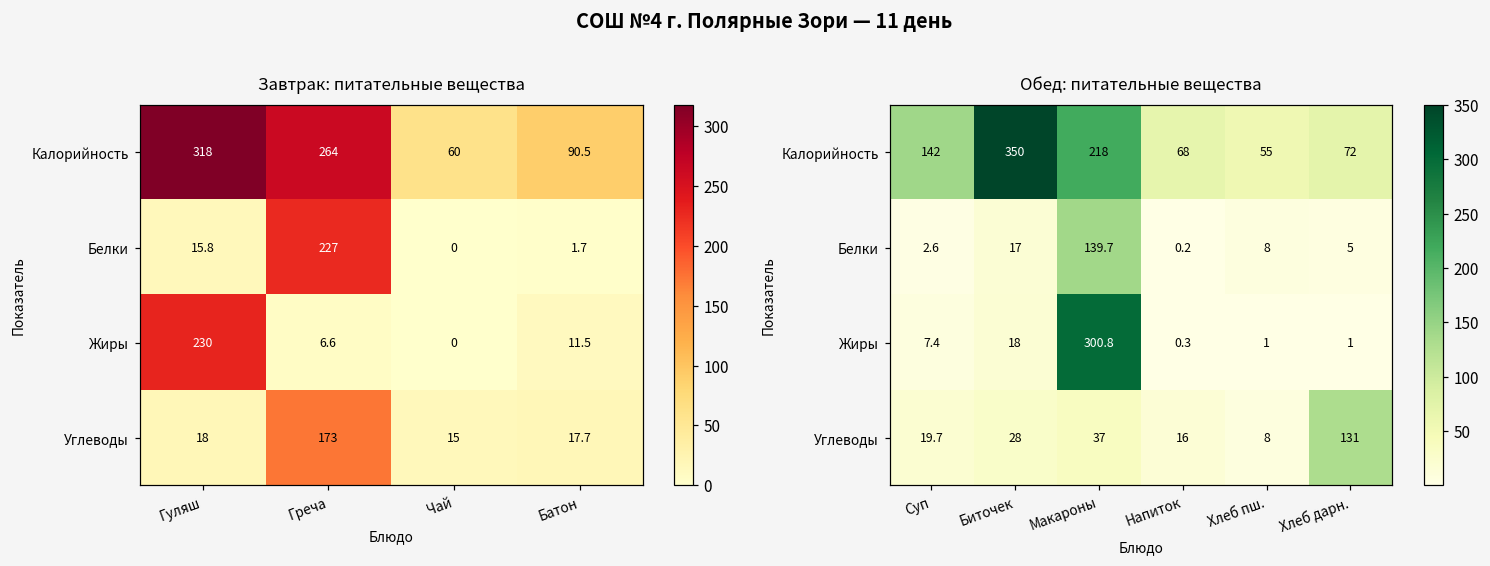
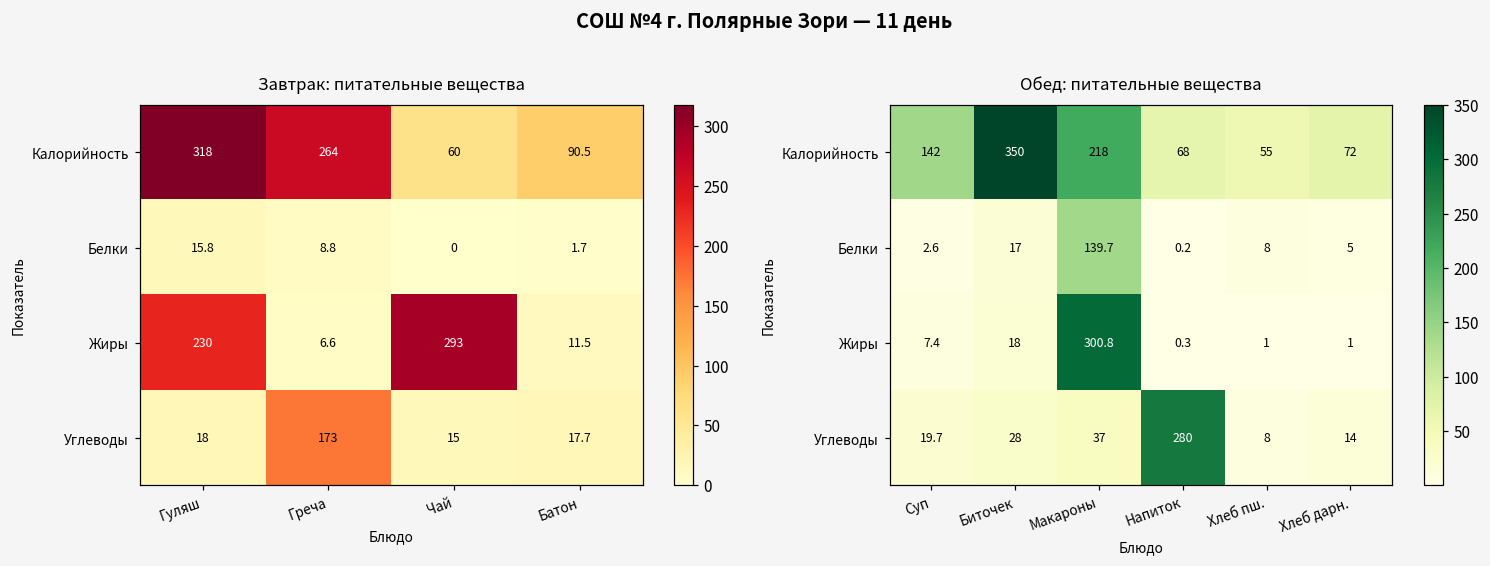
Завтрак: питательные вещества, Белки, Греча: 227 -> 8.8
Завтрак: питательные вещества, Жиры, Чай: 0 -> 293
Обед: питательные вещества, Углеводы, Напиток: 16 -> 280
Обед: питательные вещества, Углеводы, Хлеб дарн.: 131 -> 14
